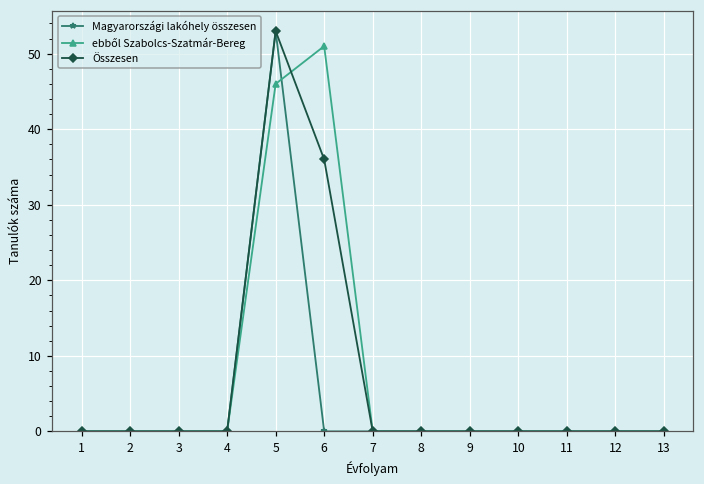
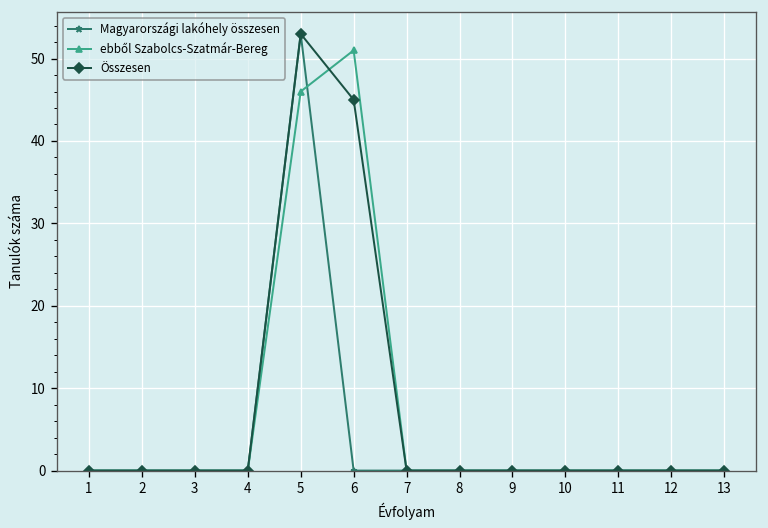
Összesen, 6: 36 -> 45
